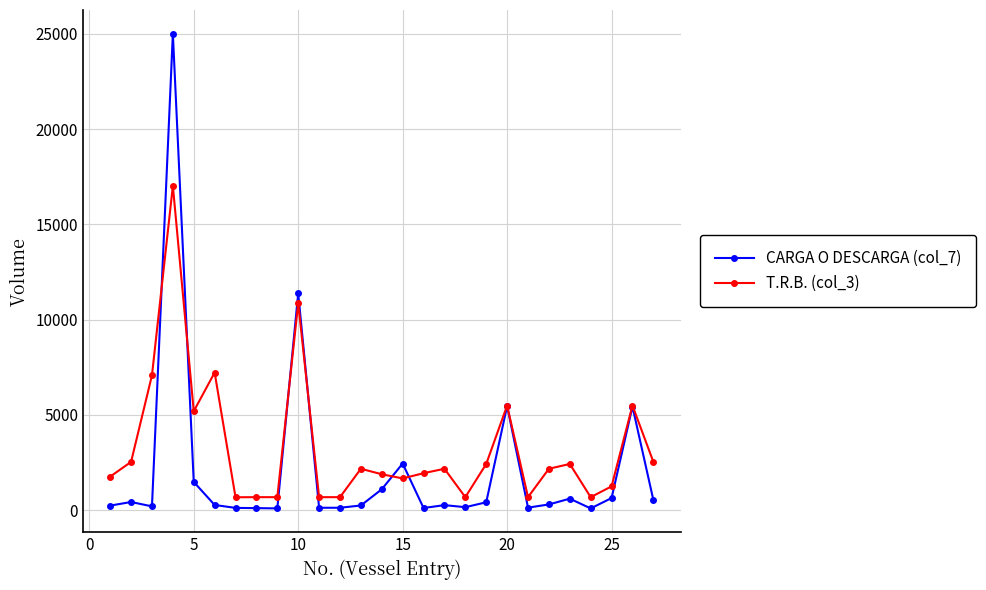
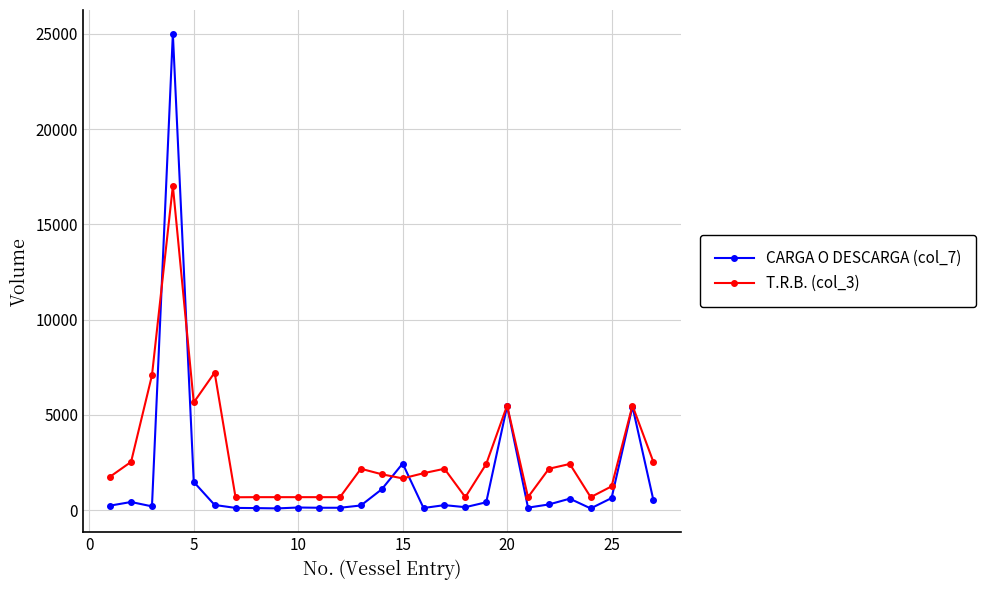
T.R.B. (col_3), 5: 5200 -> 5700
CARGA O DESCARGA (col_7), 10: 11400 -> 100
T.R.B. (col_3), 10: 10900 -> 700
